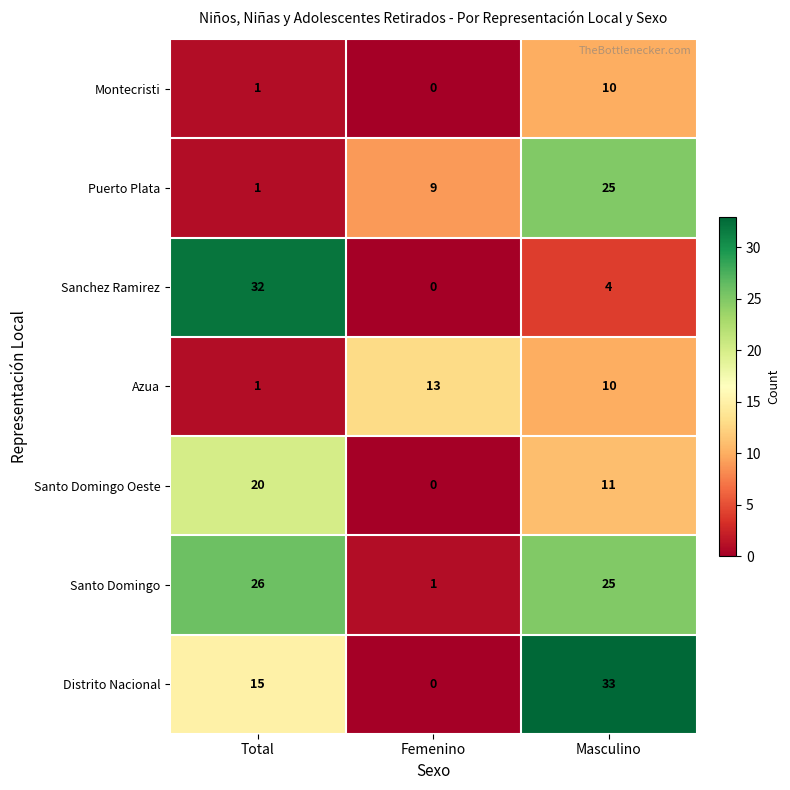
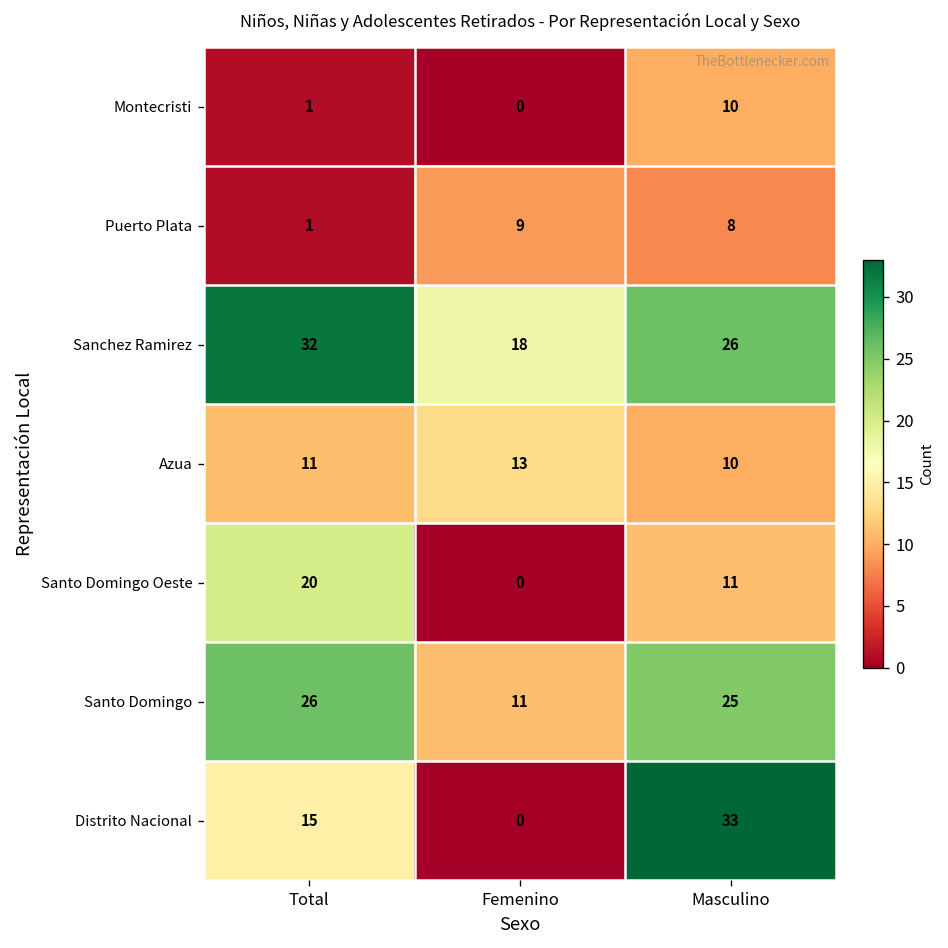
Puerto Plata, Masculino: 25 -> 8
Sanchez Ramirez, Femenino: 0 -> 18
Sanchez Ramirez, Masculino: 4 -> 26
Azua, Total: 1 -> 11
Santo Domingo, Femenino: 1 -> 11
